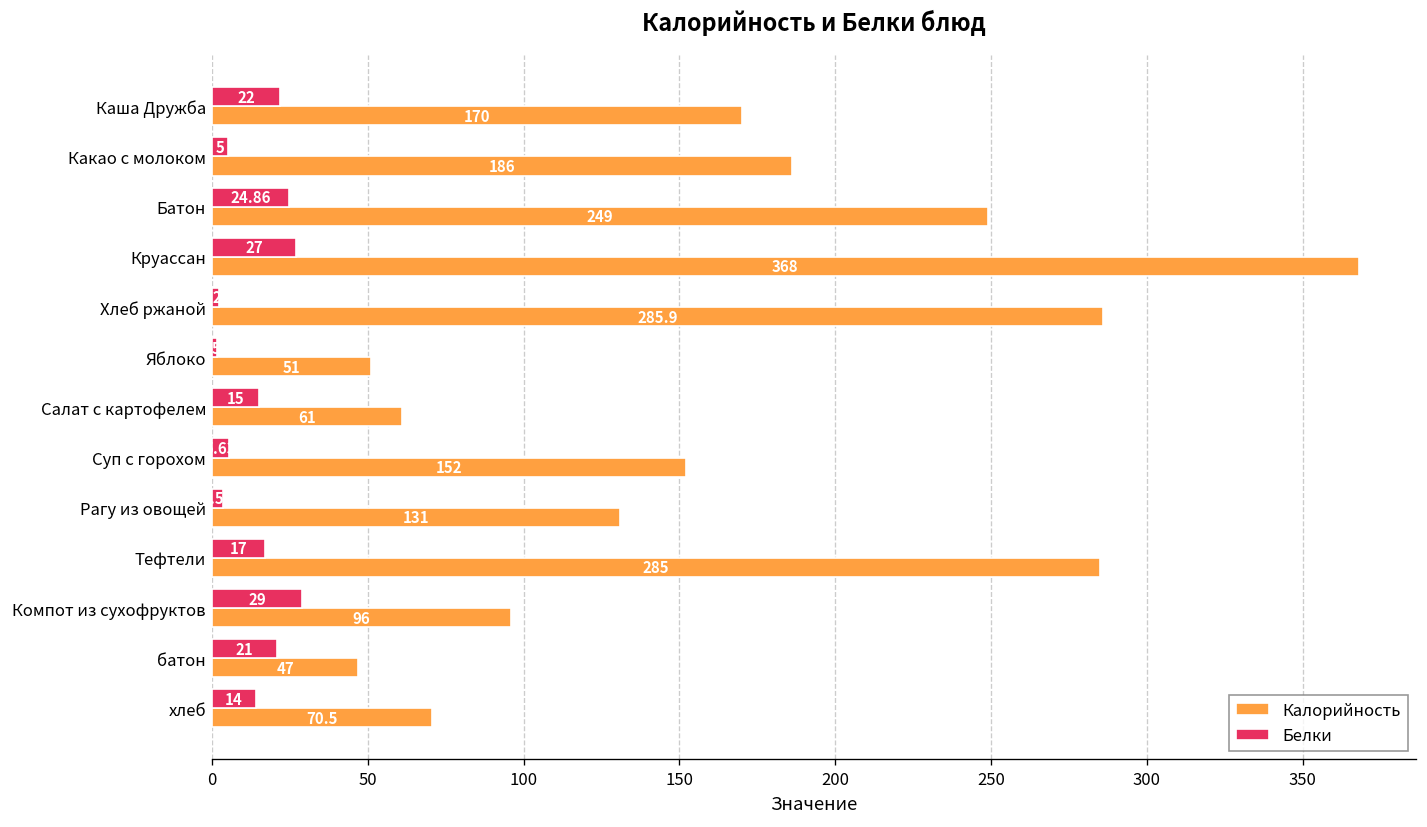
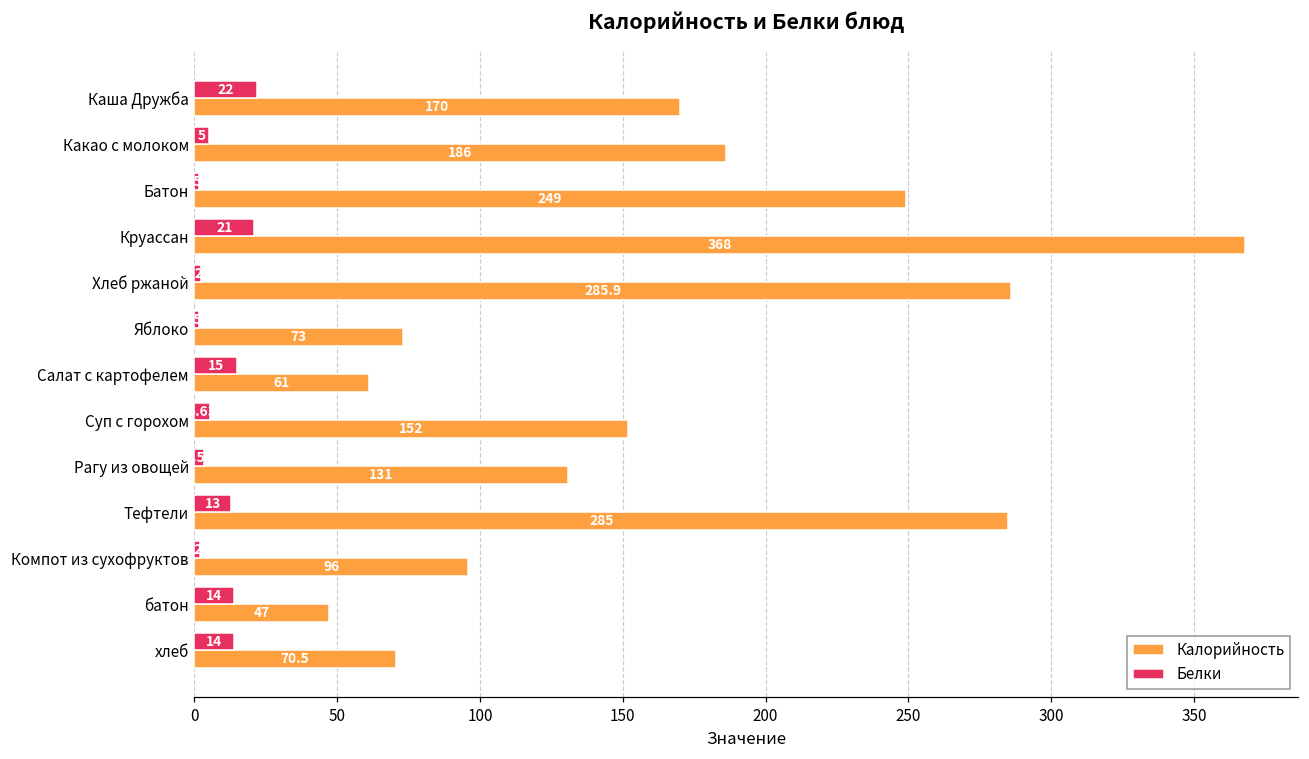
Белки, Батон: 25 -> 2
Белки, Круассан: 27 -> 21
Калорийность, Яблоко: 51 -> 73
Белки, Тефтели: 17 -> 13
Белки, Компот из сухофруктов: 29 -> 2
Белки, батон: 21 -> 14
